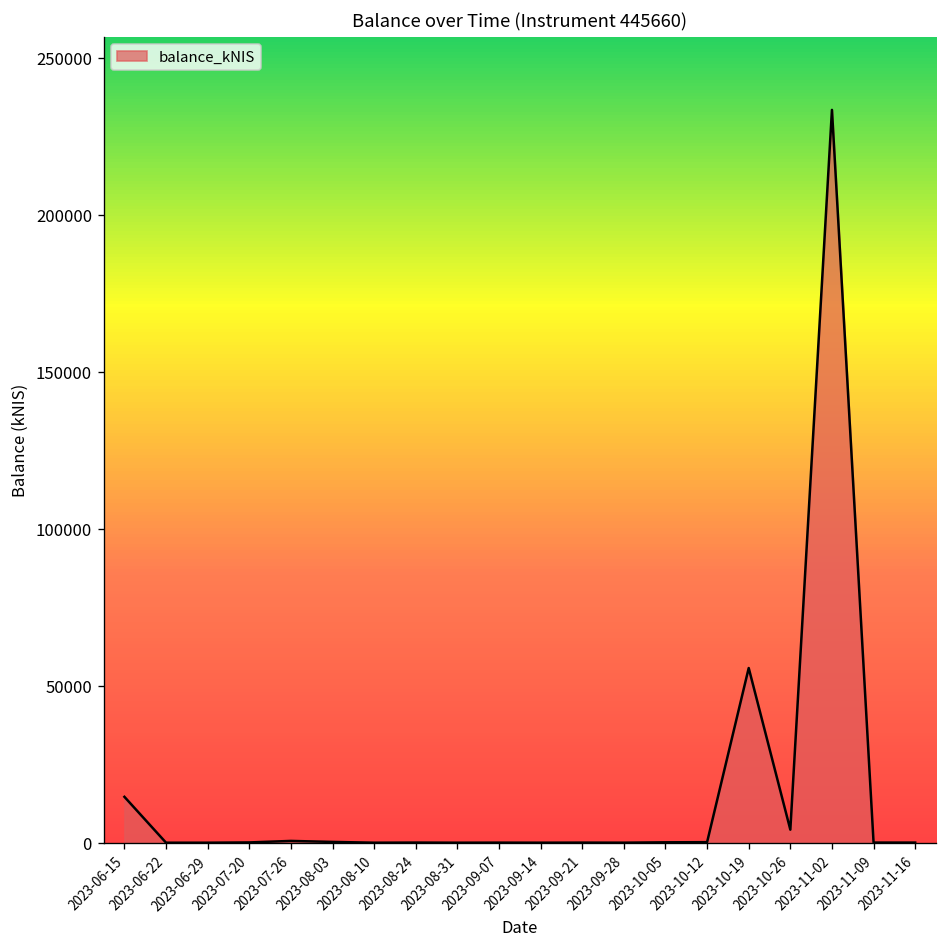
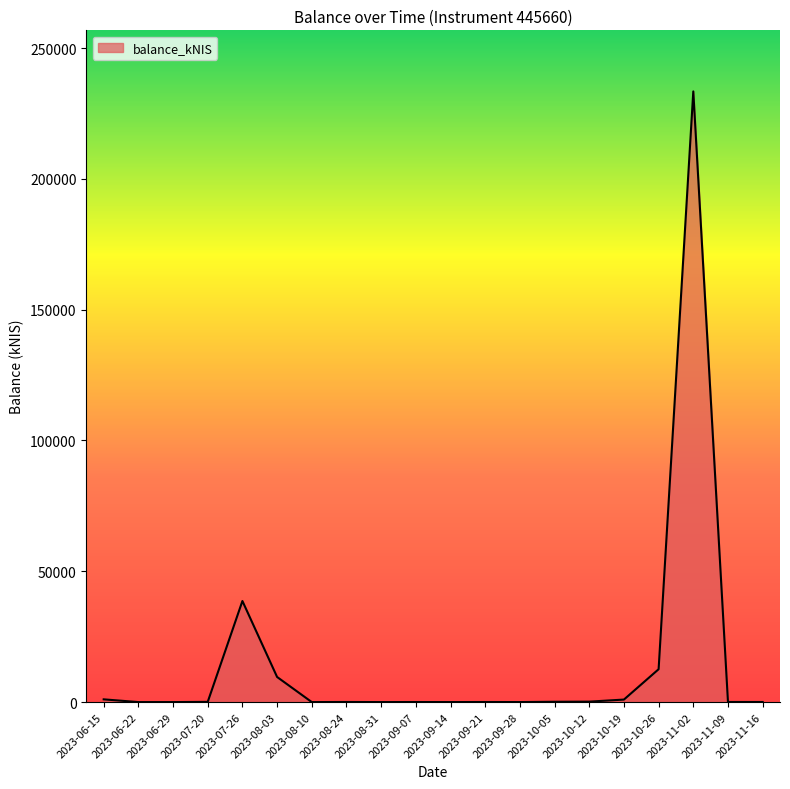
2023-06-15: 15000 -> 1000
2023-07-26: 1000 -> 39000
2023-08-03: 0 -> 10000
2023-10-19: 56000 -> 1000
2023-10-26: 4000 -> 13000
